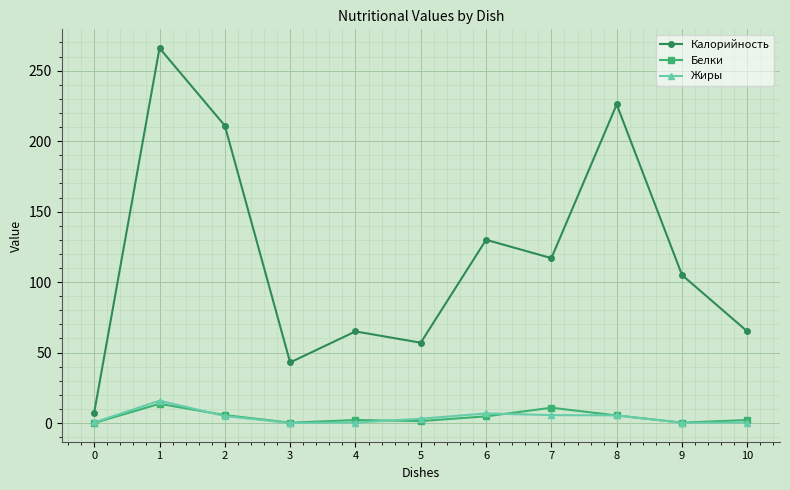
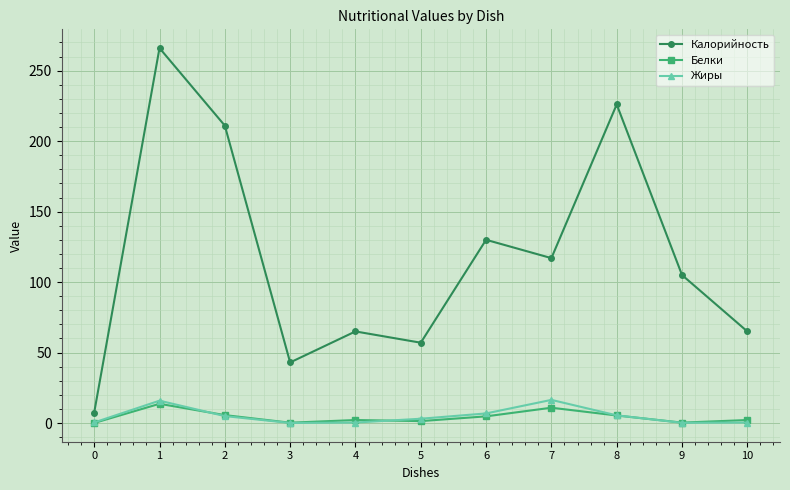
Жиры, 7: 6 -> 16
